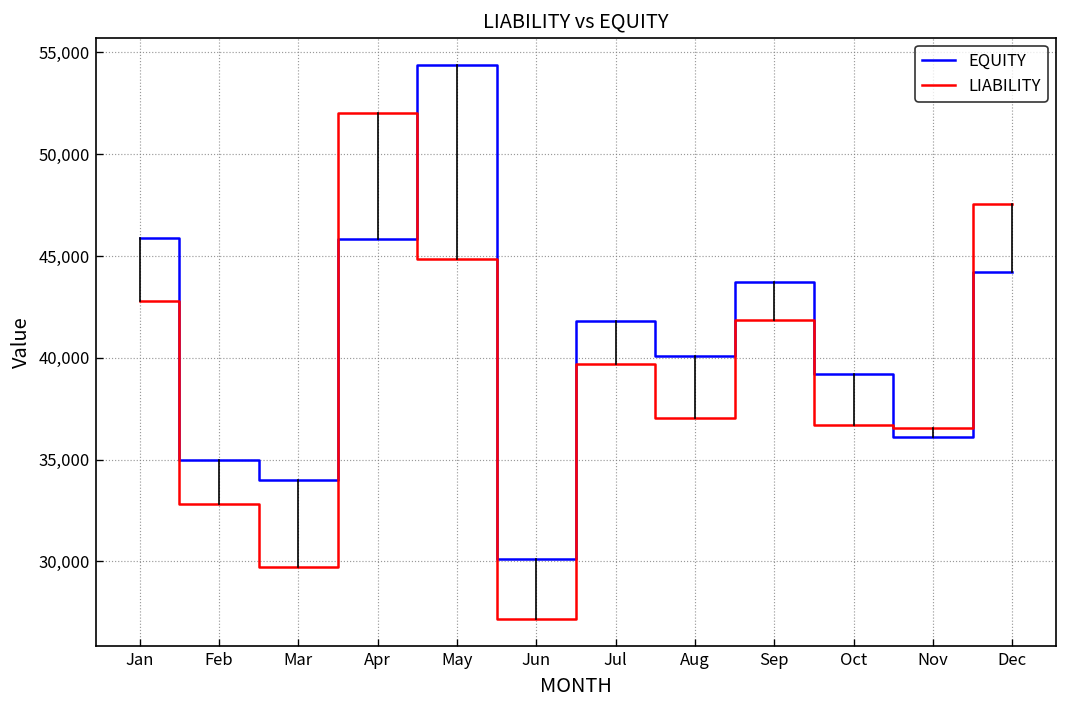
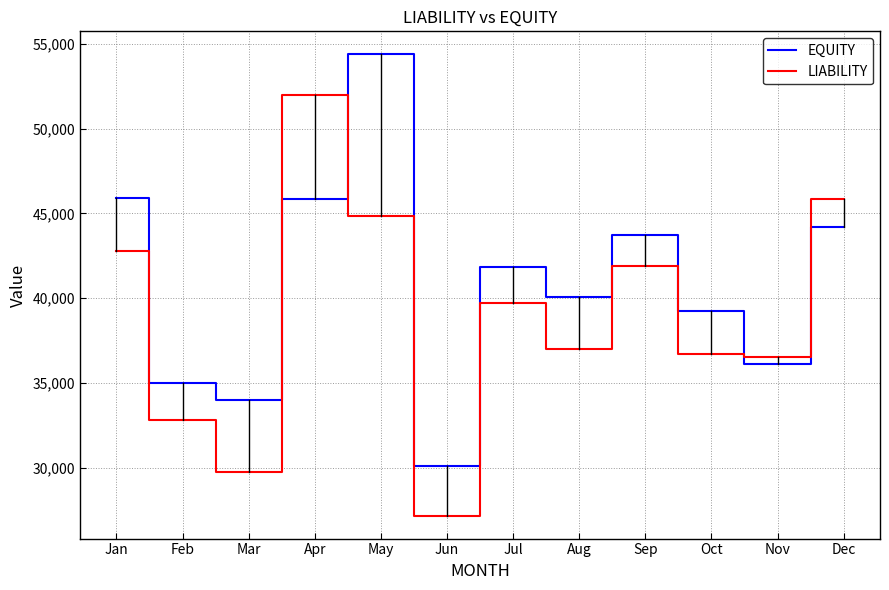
LIABILITY, Dec: 47,600 -> 45,800
